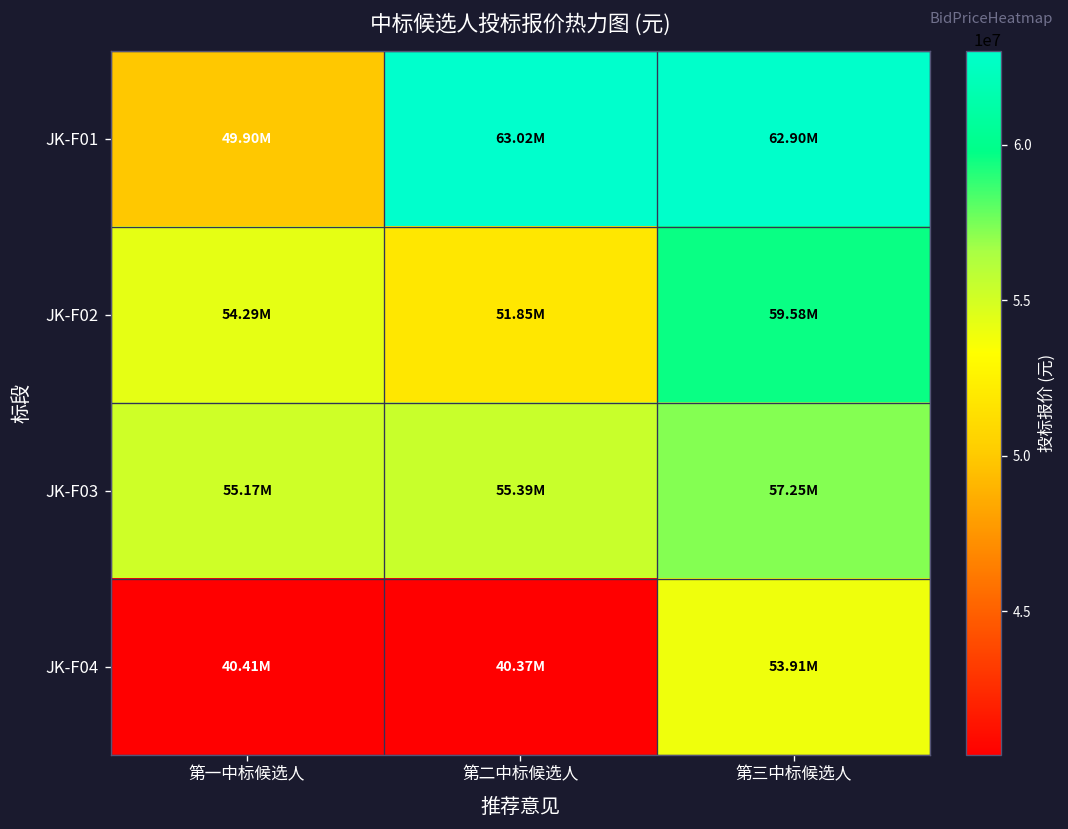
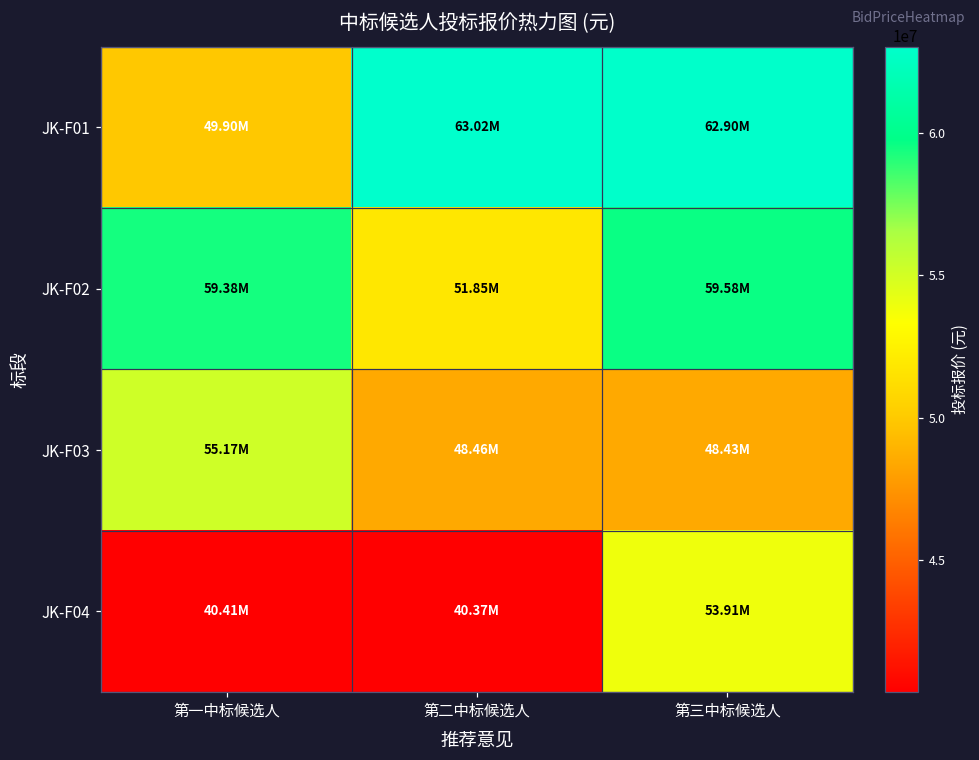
JK-F02, 第一中标候选人: 54.29M -> 59.38M
JK-F03, 第二中标候选人: 55.39M -> 48.46M
JK-F03, 第三中标候选人: 57.25M -> 48.43M
